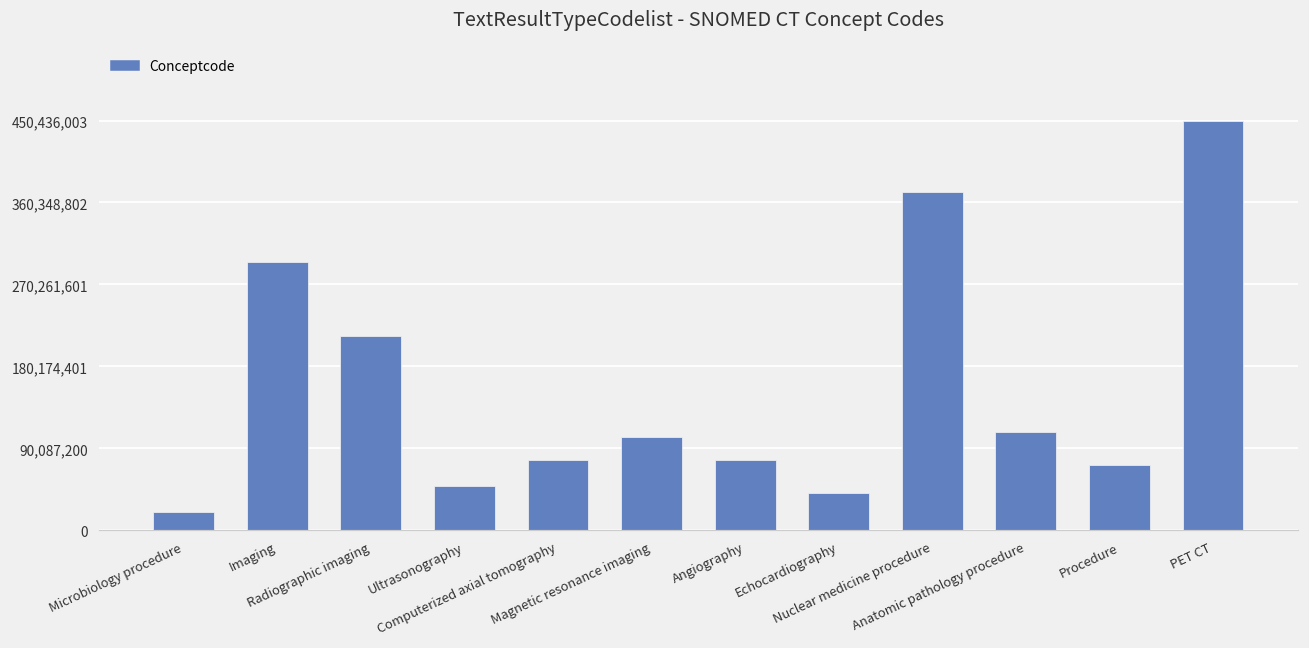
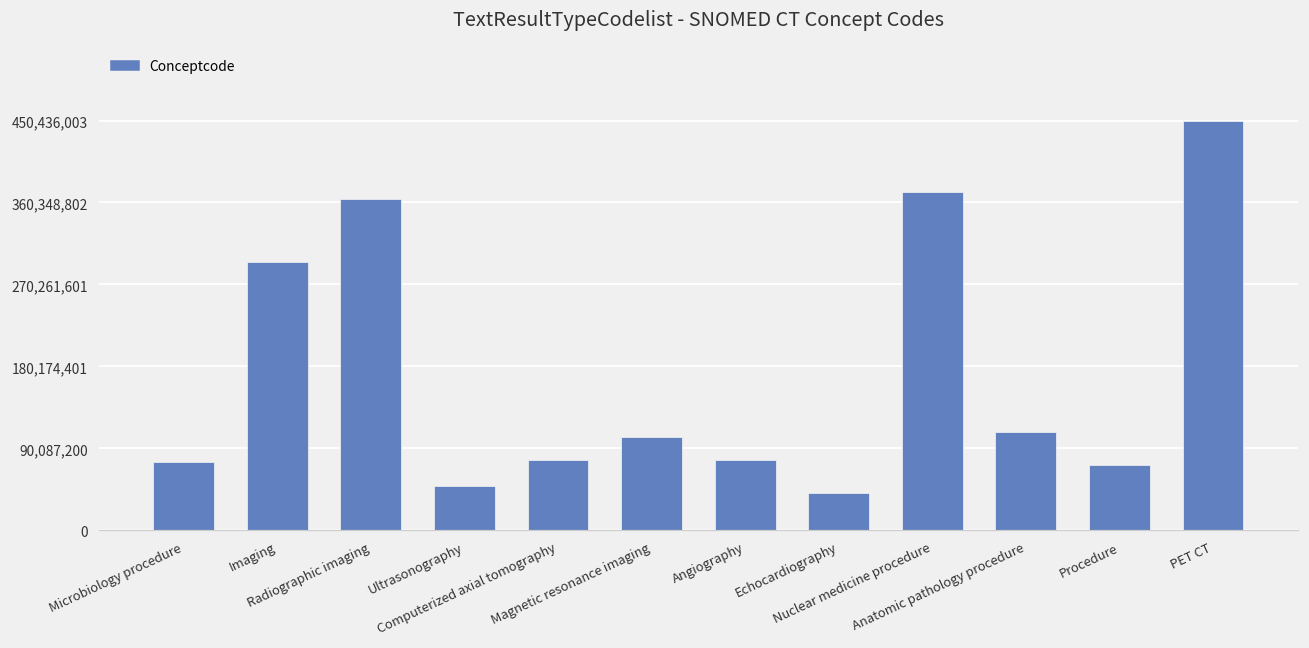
Microbiology procedure: 20,000,000 -> 80,000,000
Radiographic imaging: 210,000,000 -> 360,000,000
